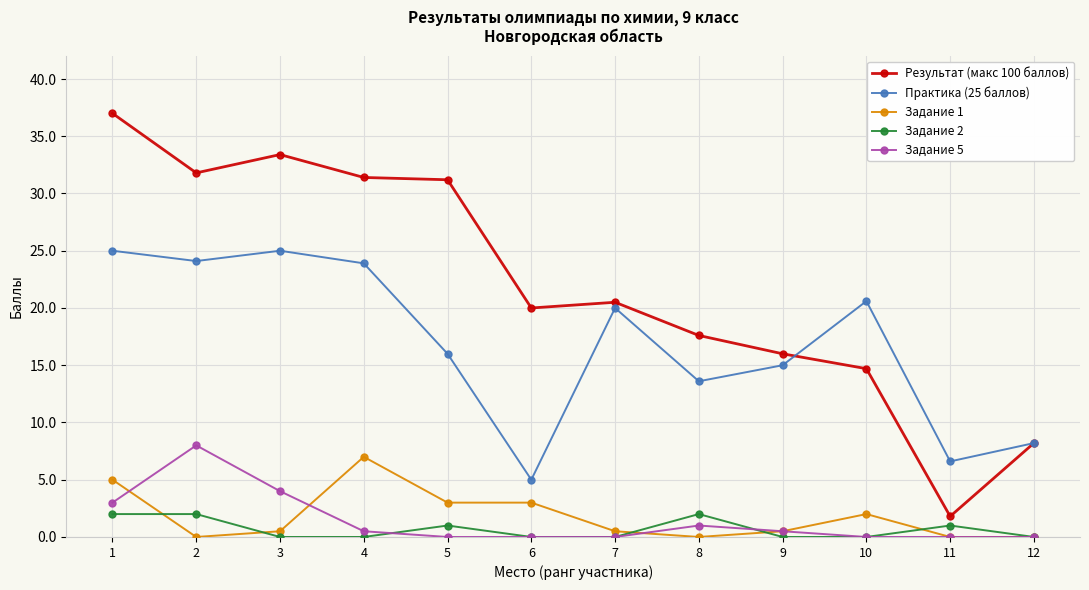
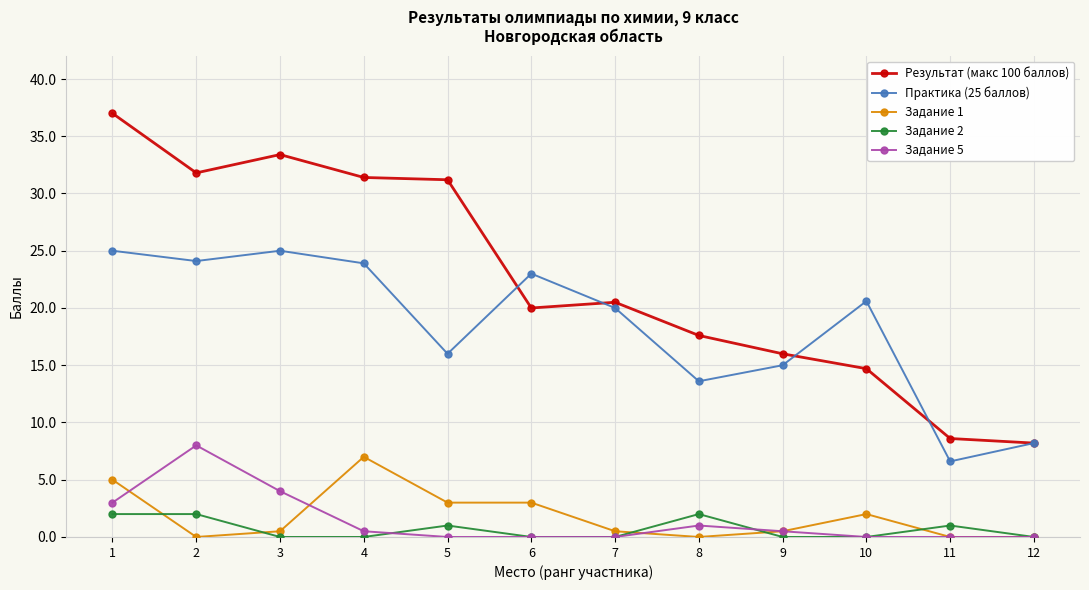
Практика (25 баллов), 6: 5 -> 23
Результат (макс 100 баллов), 11: 1.8 -> 8.6
